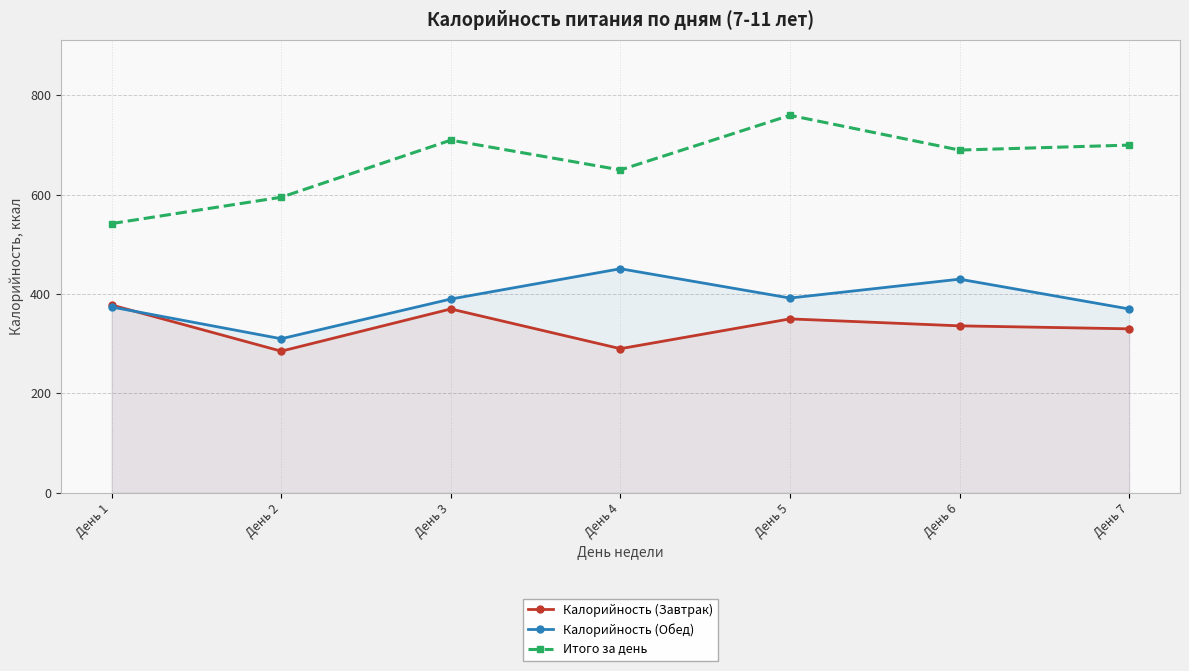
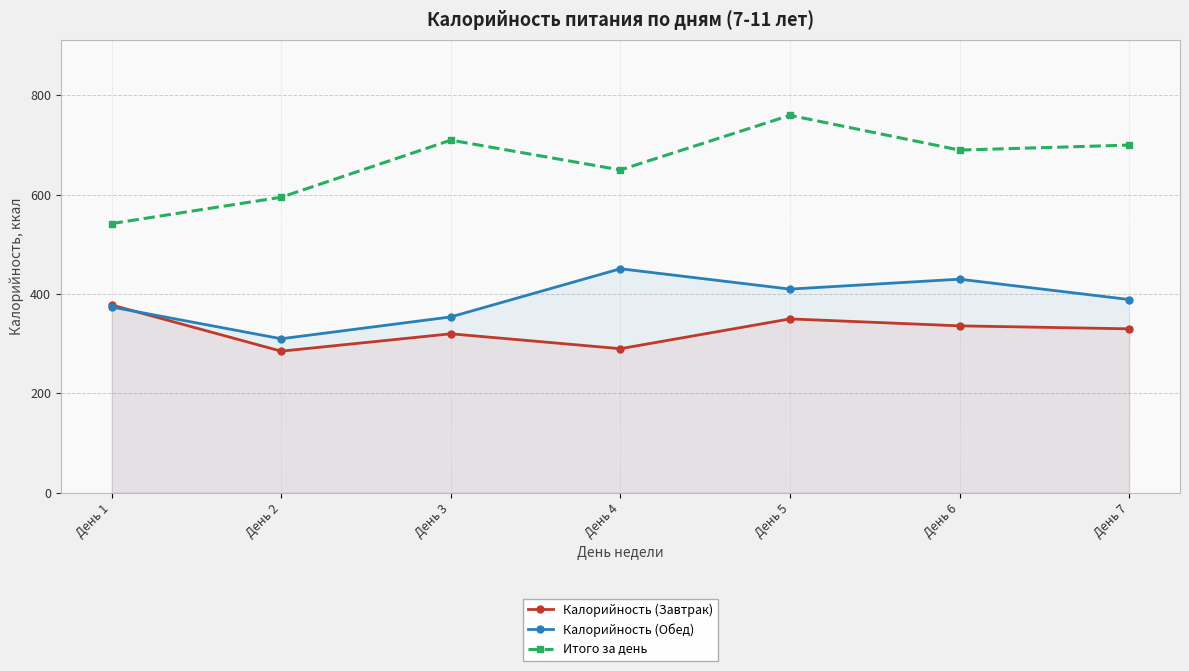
Калорийность (Завтрак), День 3: 370 -> 320
Калорийность (Обед), День 3: 390 -> 350
Калорийность (Обед), День 5: 390 -> 410
Калорийность (Обед), День 7: 370 -> 390
